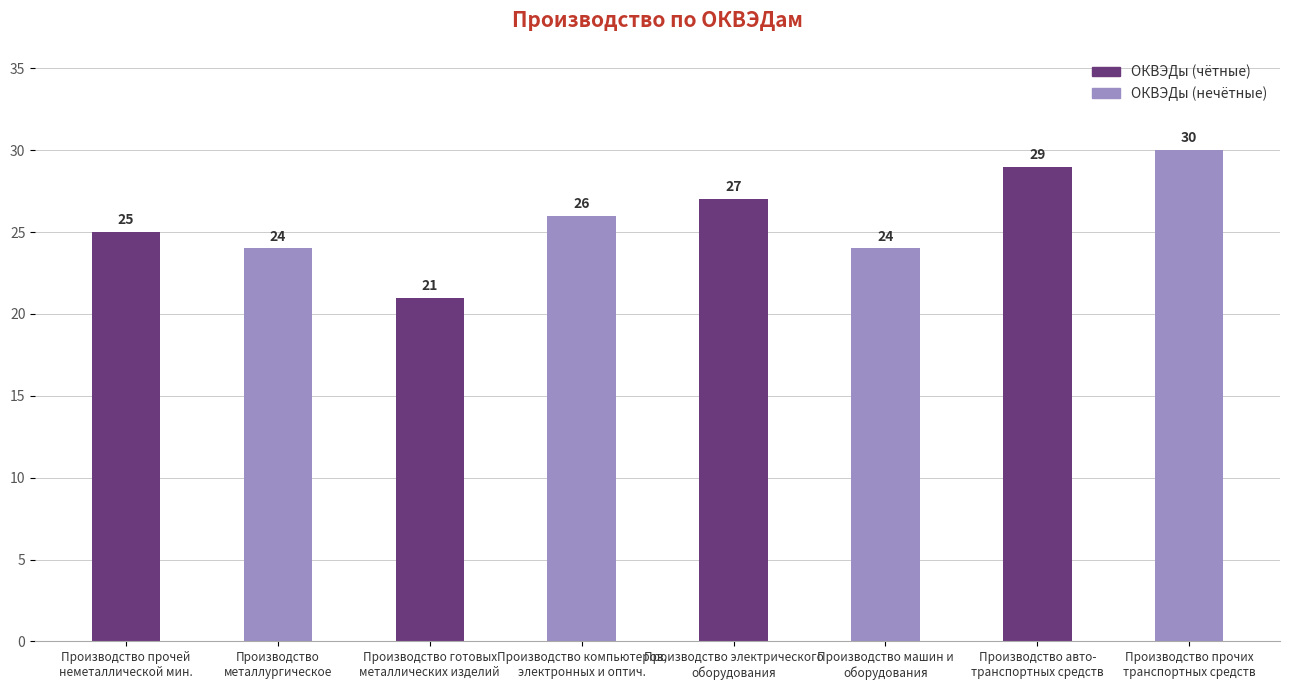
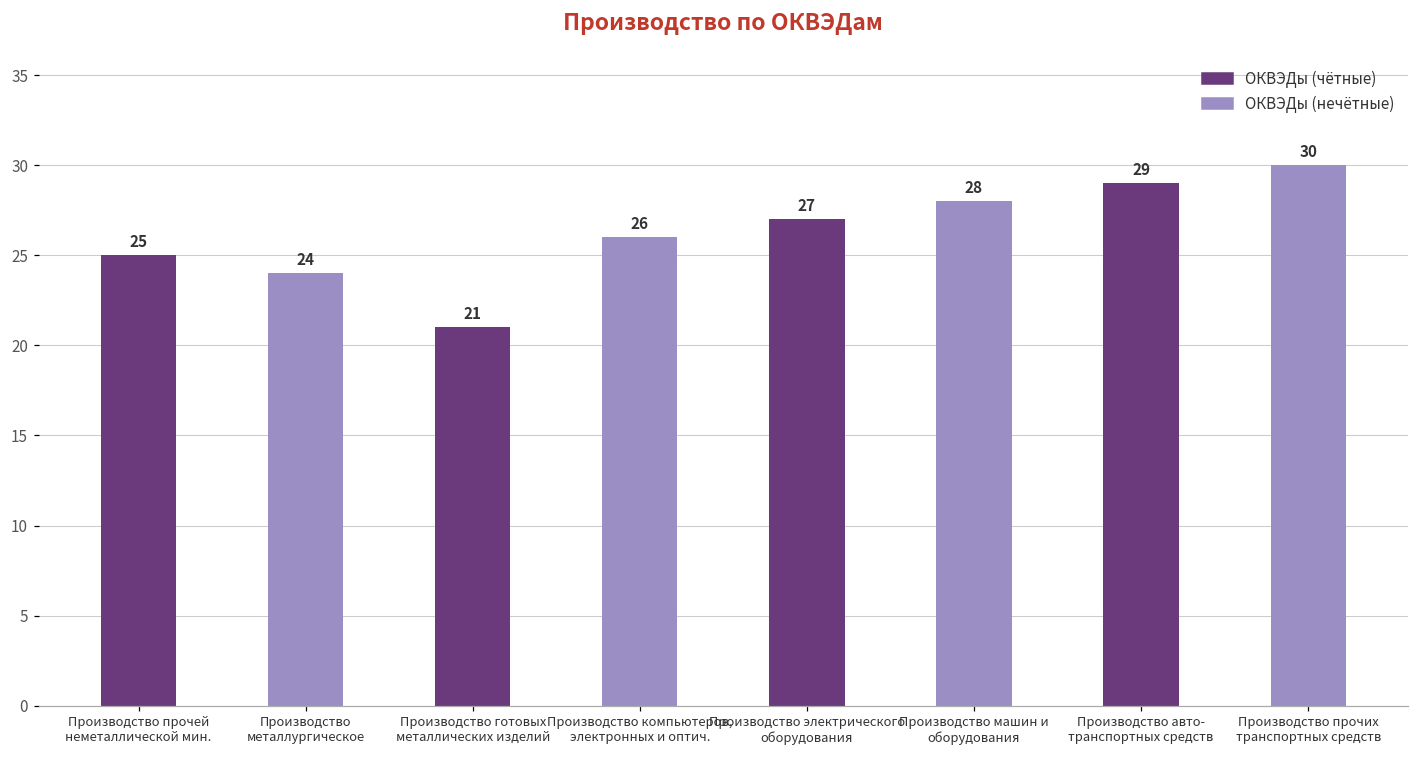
Производство машин и оборудования: 24 -> 28
